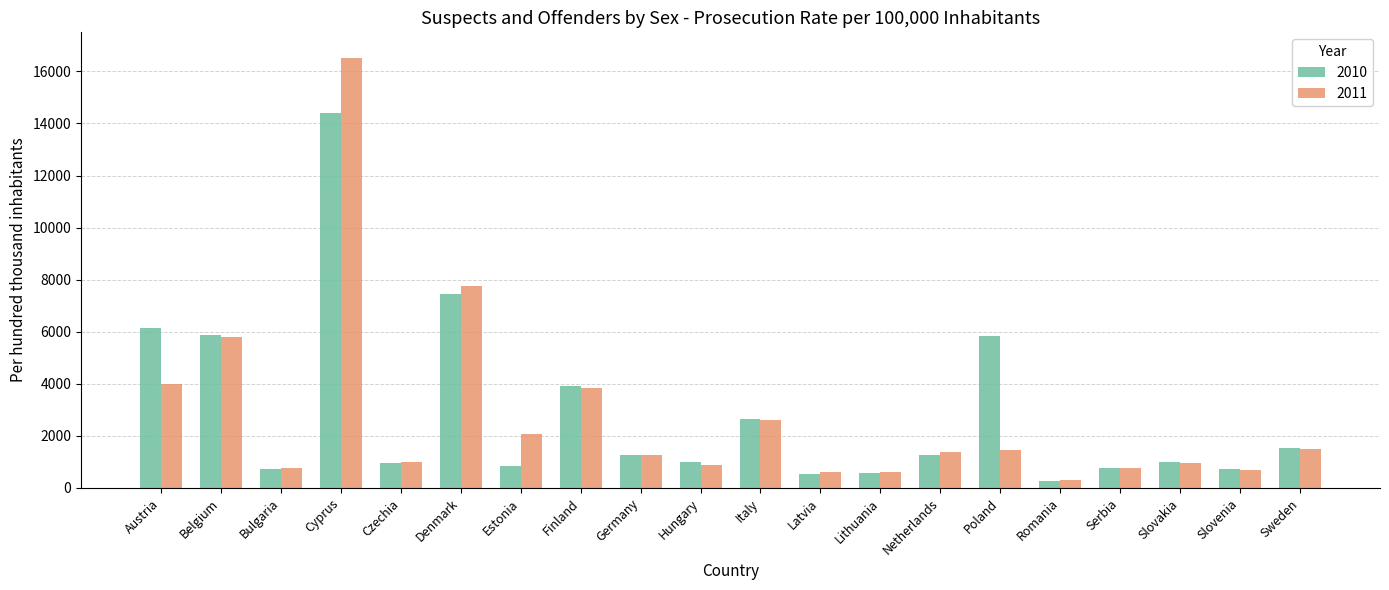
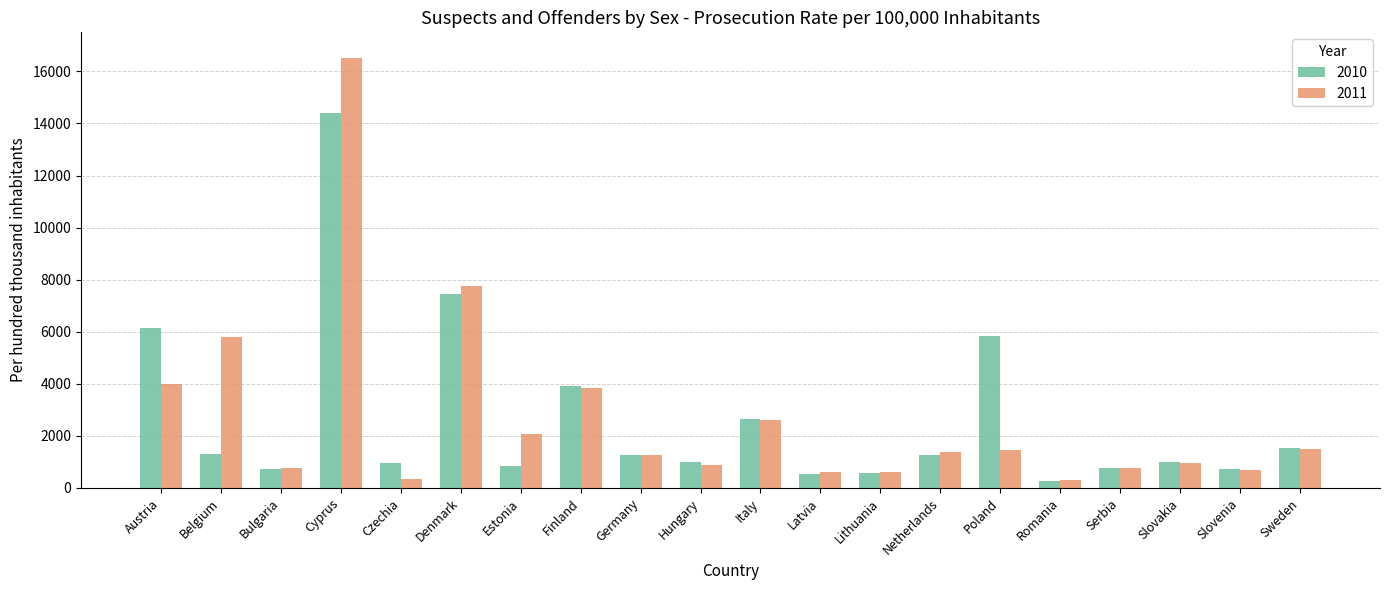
2010, Belgium: 5900 -> 1300
2011, Czechia: 1000 -> 400
